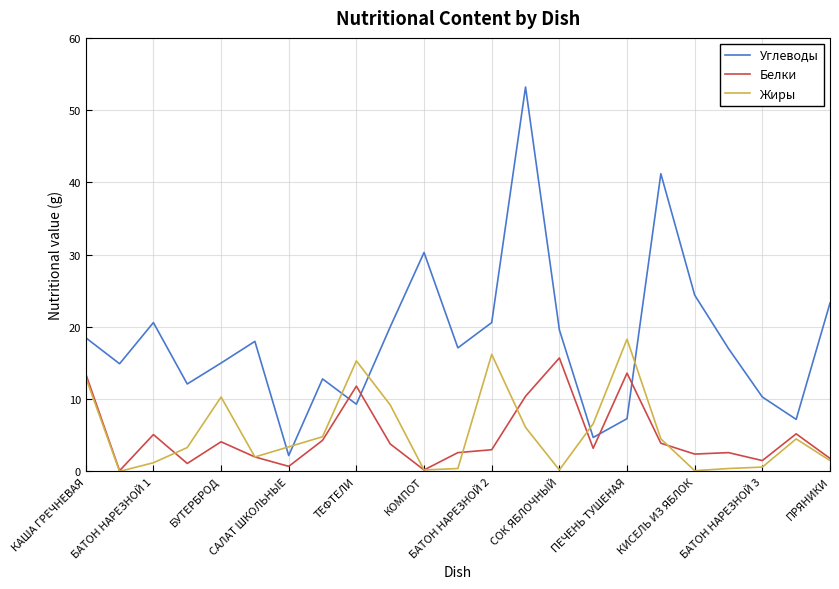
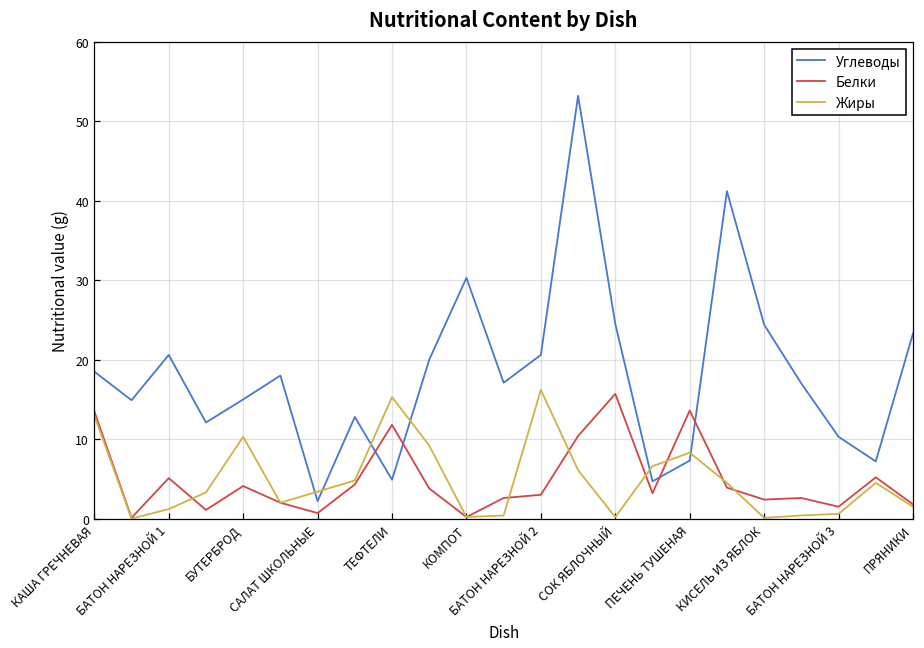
Углеводы, ТЕФТЕЛИ: 9 -> 5
Углеводы, СОК ЯБЛОЧНЫЙ: 20 -> 25
Жиры, ПЕЧЕНЬ ТУШЕНАЯ: 18 -> 8
